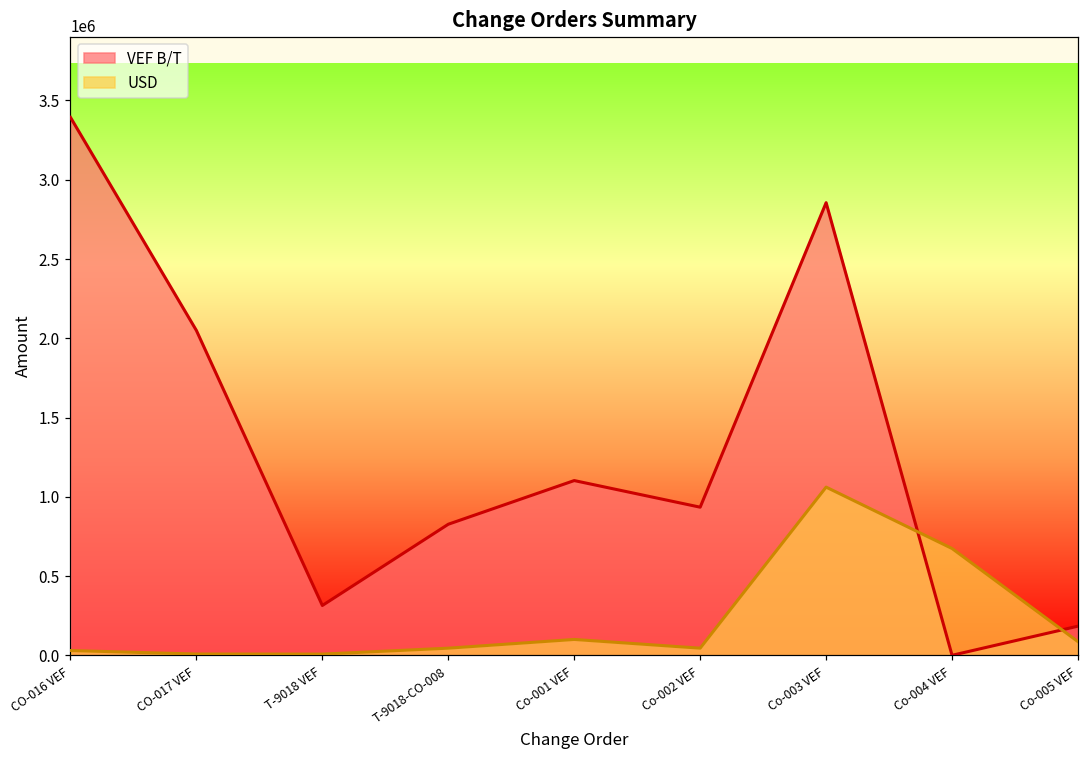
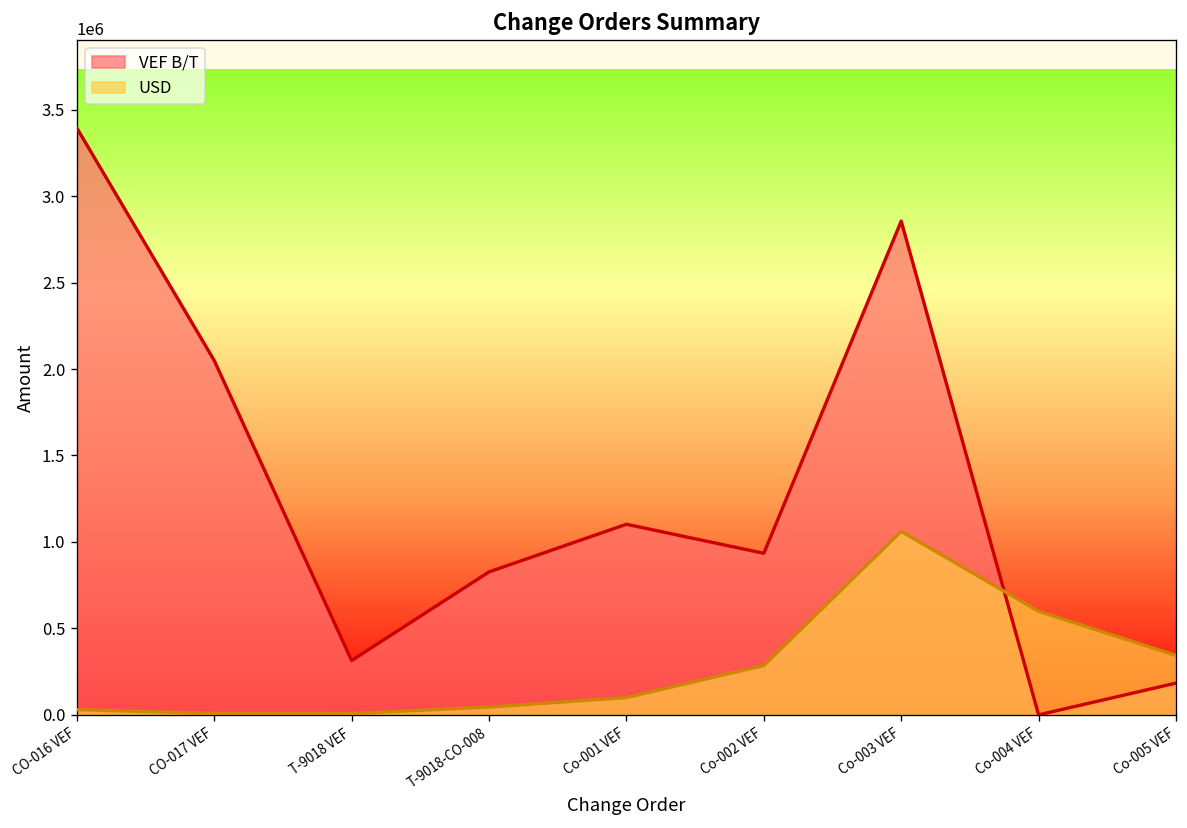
USD, Co-002 VEF: 50000 -> 290000
USD, Co-004 VEF: 670000 -> 600000
USD, Co-005 VEF: 90000 -> 340000
